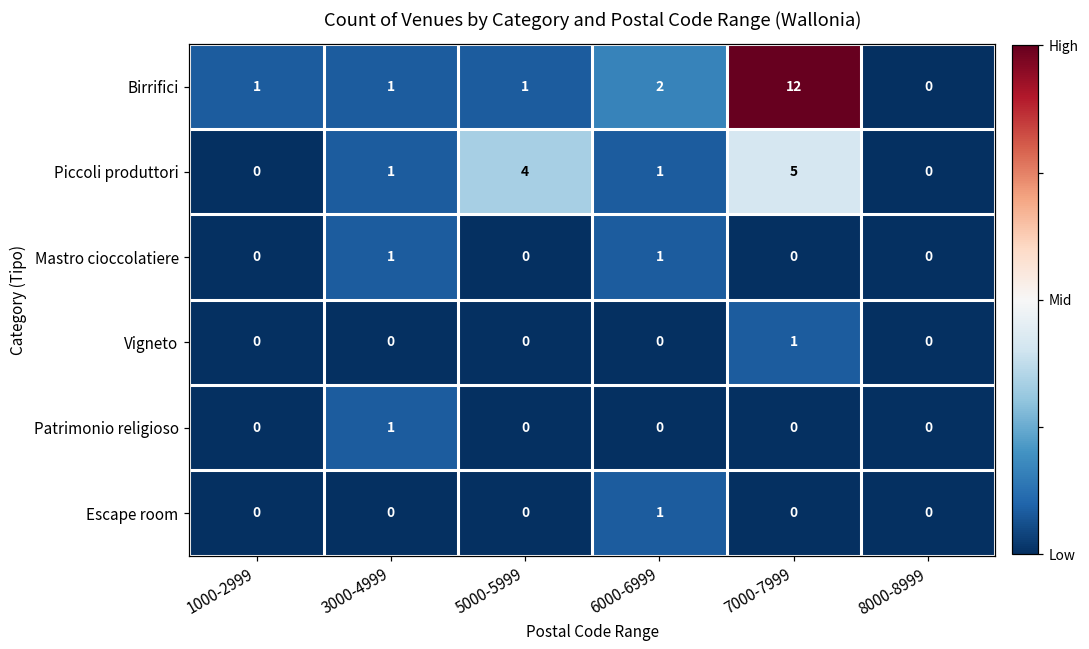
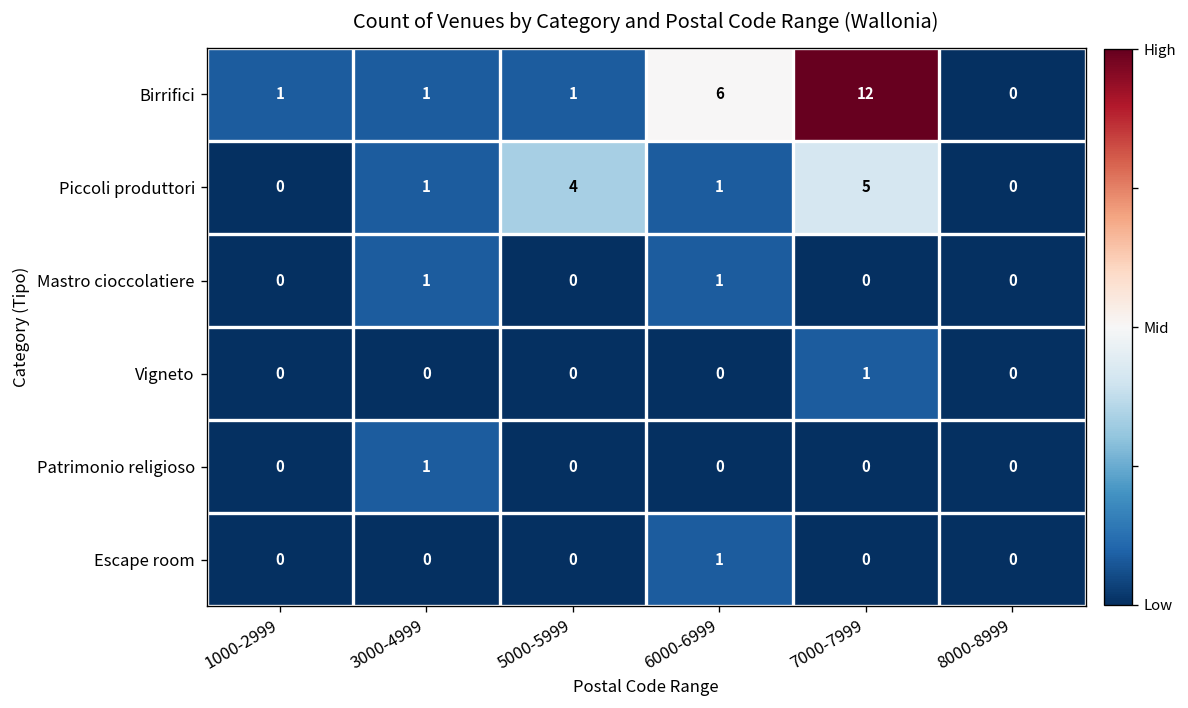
Birrifici, 6000-6999: 2 -> 6
